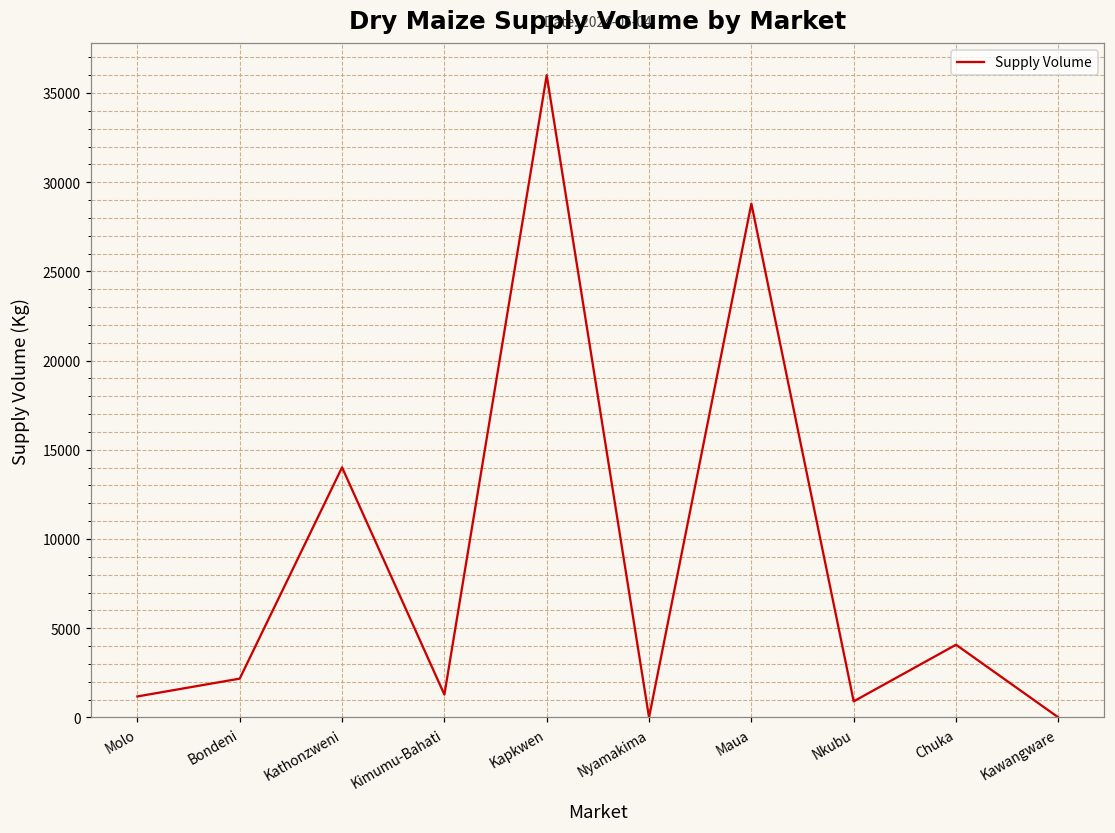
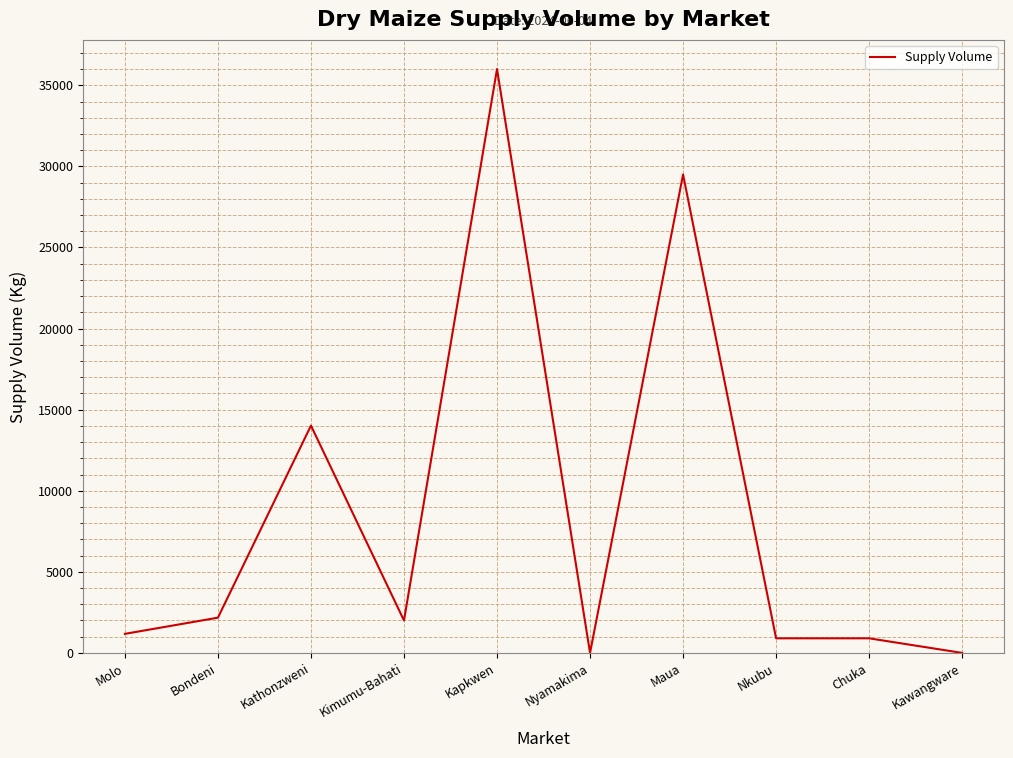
Kimumu-Bahati: 1300 -> 2000
Maua: 28800 -> 29500
Chuka: 4100 -> 900
